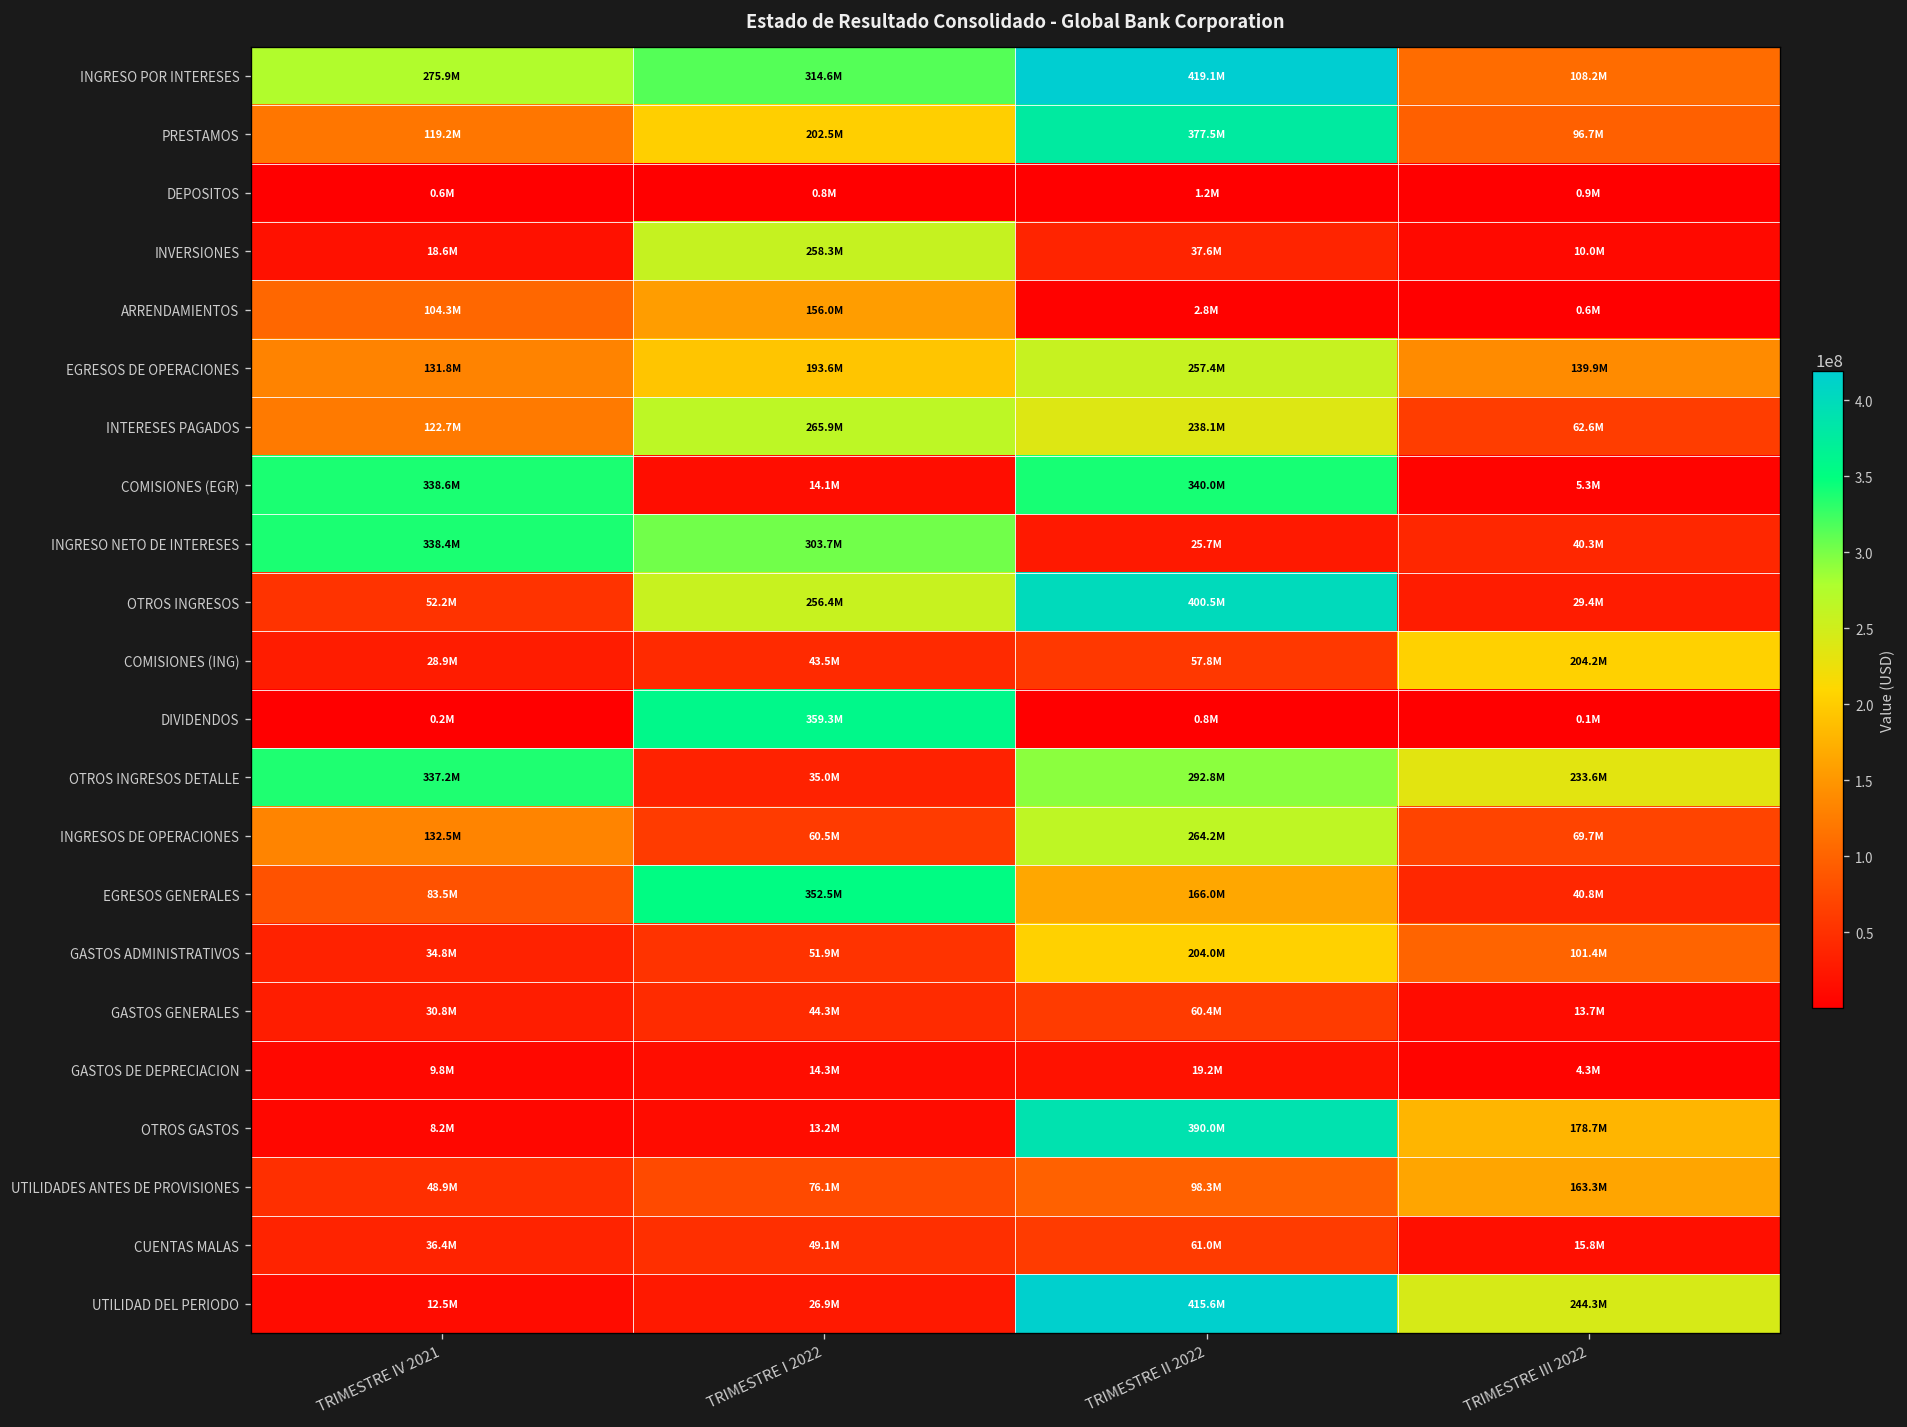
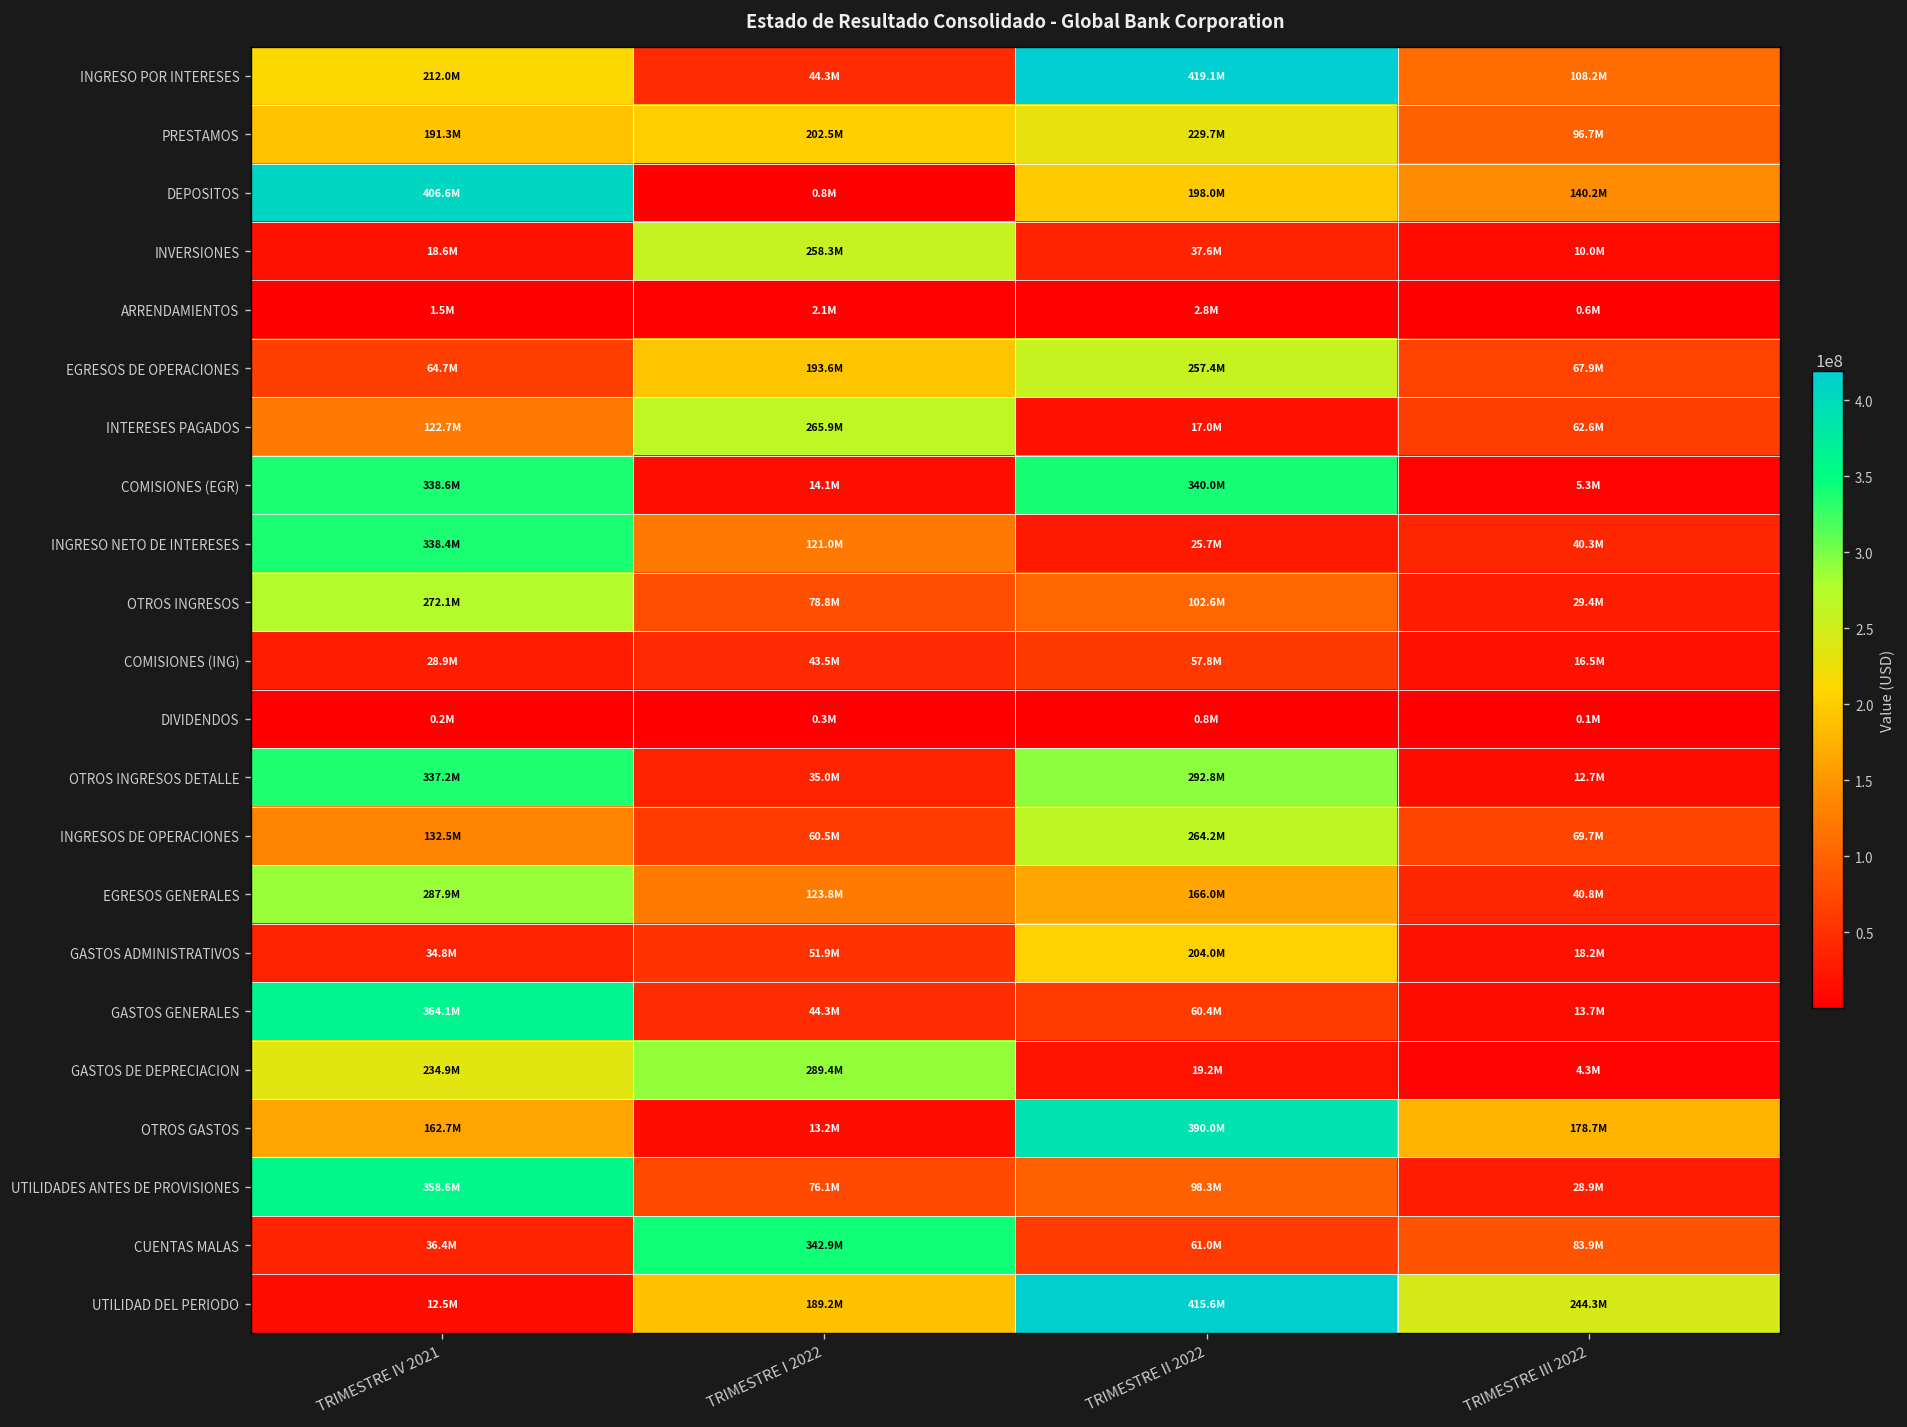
INGRESO POR INTERESES, TRIMESTRE IV 2021: 275.9M -> 212.0M
INGRESO POR INTERESES, TRIMESTRE I 2022: 314.6M -> 44.3M
PRESTAMOS, TRIMESTRE IV 2021: 119.2M -> 191.3M
PRESTAMOS, TRIMESTRE II 2022: 377.5M -> 229.7M
DEPOSITOS, TRIMESTRE IV 2021: 0.6M -> 406.6M
DEPOSITOS, TRIMESTRE II 2022: 1.2M -> 198.0M
DEPOSITOS, TRIMESTRE III 2022: 0.9M -> 140.2M
ARRENDAMIENTOS, TRIMESTRE IV 2021: 104.3M -> 1.5M
ARRENDAMIENTOS, TRIMESTRE I 2022: 156.0M -> 2.1M
EGRESOS DE OPERACIONES, TRIMESTRE IV 2021: 131.8M -> 64.7M
EGRESOS DE OPERACIONES, TRIMESTRE III 2022: 139.9M -> 67.9M
INTERESES PAGADOS, TRIMESTRE II 2022: 238.1M -> 17.0M
INGRESO NETO DE INTERESES, TRIMESTRE I 2022: 303.7M -> 121.0M
OTROS INGRESOS, TRIMESTRE IV 2021: 52.2M -> 272.1M
OTROS INGRESOS, TRIMESTRE I 2022: 256.4M -> 78.8M
OTROS INGRESOS, TRIMESTRE II 2022: 400.5M -> 102.6M
COMISIONES (ING), TRIMESTRE III 2022: 204.2M -> 16.5M
DIVIDENDOS, TRIMESTRE I 2022: 359.3M -> 0.3M
OTROS INGRESOS DETALLE, TRIMESTRE III 2022: 233.6M -> 12.7M
EGRESOS GENERALES, TRIMESTRE IV 2021: 83.5M -> 287.9M
EGRESOS GENERALES, TRIMESTRE I 2022: 352.5M -> 123.8M
GASTOS ADMINISTRATIVOS, TRIMESTRE III 2022: 101.4M -> 18.2M
GASTOS GENERALES, TRIMESTRE IV 2021: 30.8M -> 364.1M
GASTOS DE DEPRECIACION, TRIMESTRE IV 2021: 9.8M -> 234.9M
GASTOS DE DEPRECIACION, TRIMESTRE I 2022: 14.3M -> 289.4M
OTROS GASTOS, TRIMESTRE IV 2021: 8.2M -> 162.7M
UTILIDADES ANTES DE PROVISIONES, TRIMESTRE IV 2021: 48.9M -> 358.6M
UTILIDADES ANTES DE PROVISIONES, TRIMESTRE III 2022: 163.3M -> 28.9M
CUENTAS MALAS, TRIMESTRE I 2022: 49.1M -> 342.9M
CUENTAS MALAS, TRIMESTRE III 2022: 15.8M -> 83.9M
UTILIDAD DEL PERIODO, TRIMESTRE I 2022: 26.9M -> 189.2M
